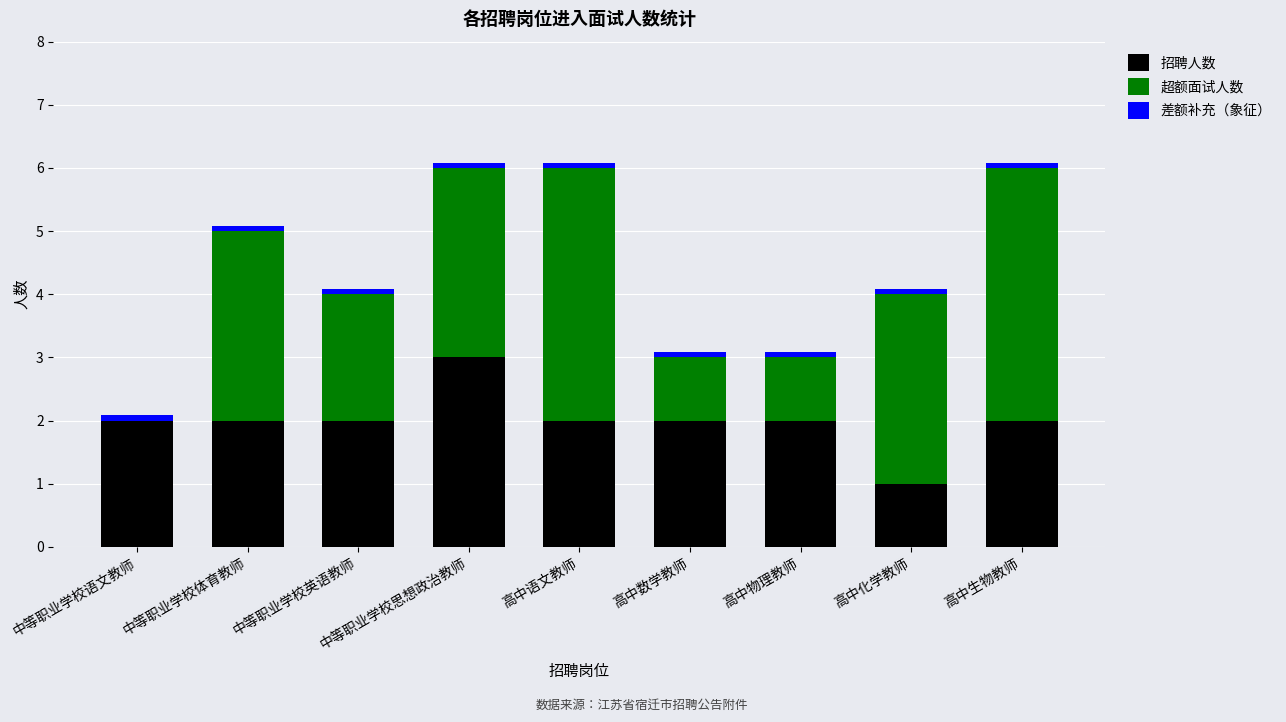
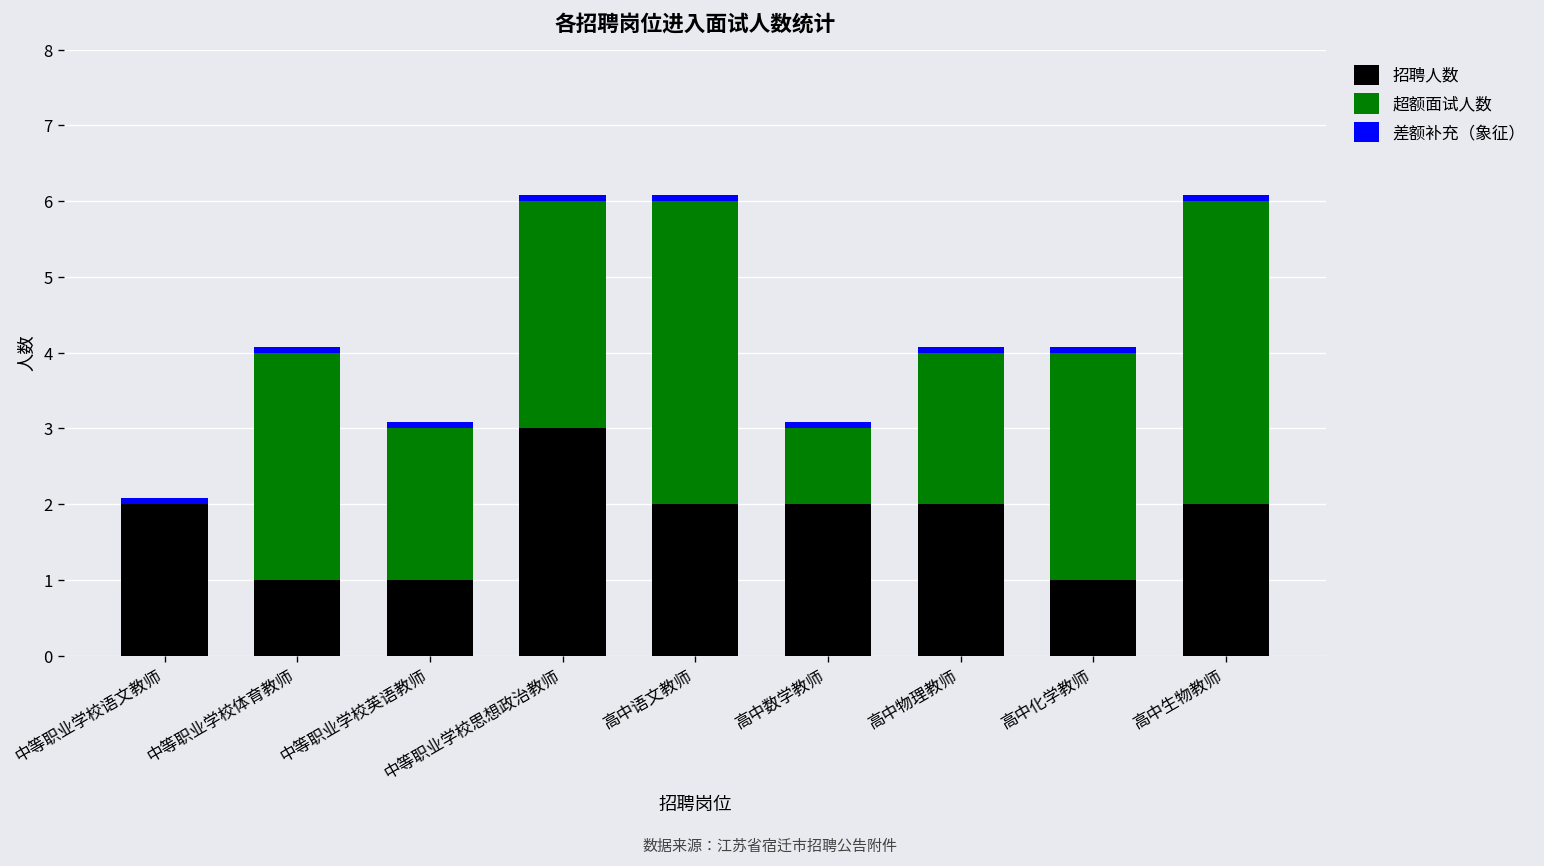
招聘人数, 中等职业学校体育教师: 2 -> 1
招聘人数, 中等职业学校英语教师: 2 -> 1
超额面试人数, 高中物理教师: 1 -> 2
